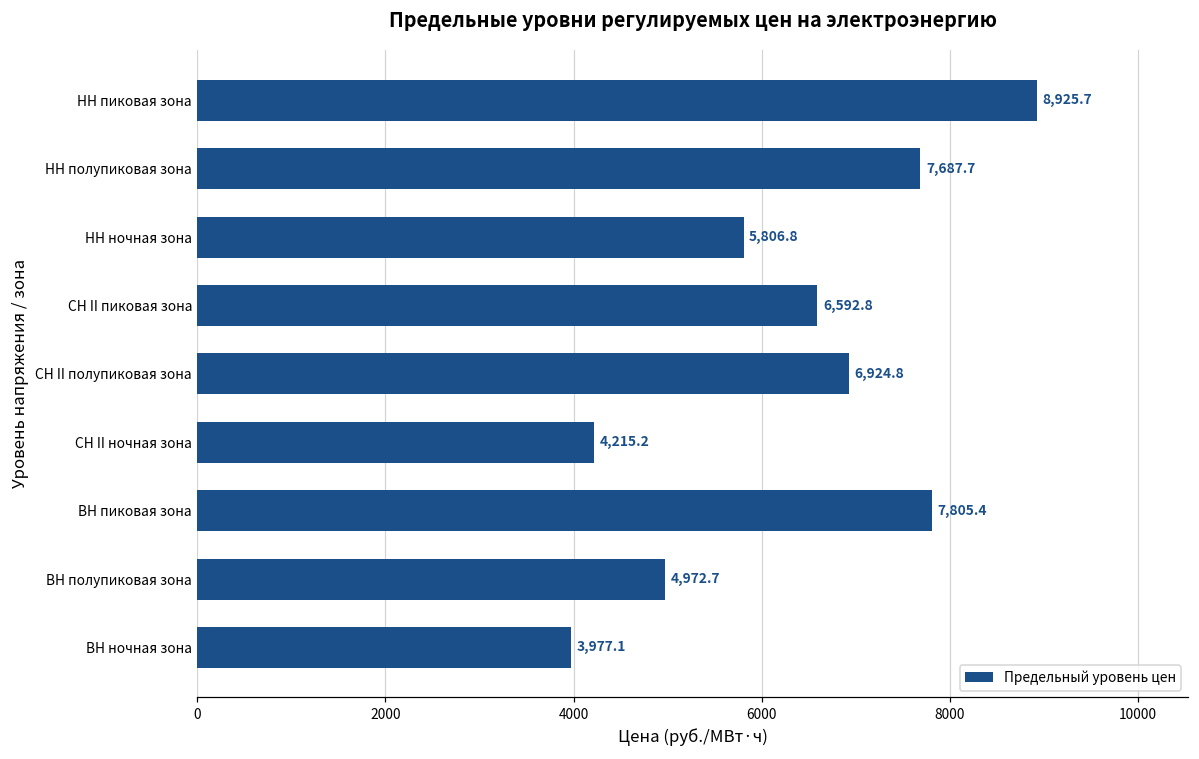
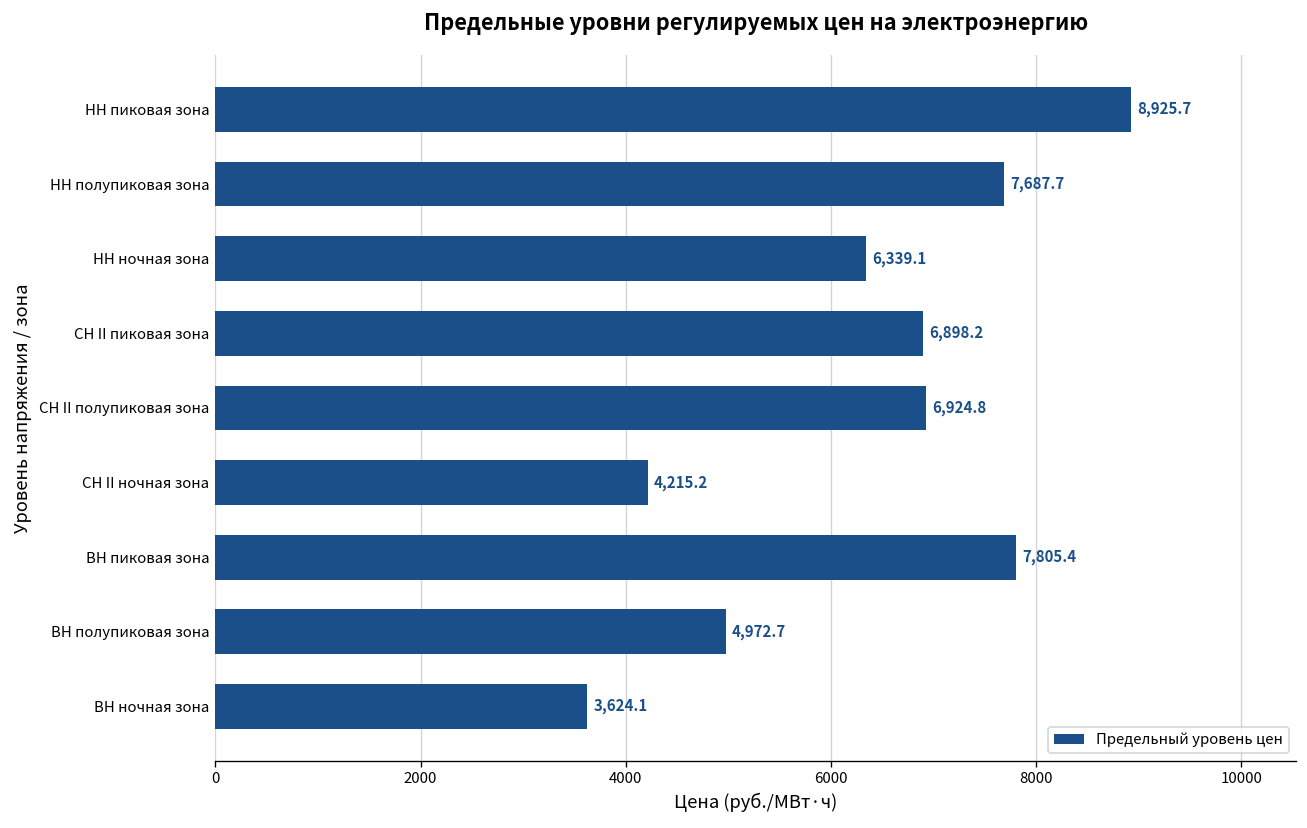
НН ночная зона: 5,806.8 -> 6,339.1
СН II пиковая зона: 6,592.8 -> 6,898.2
ВН ночная зона: 3,977.1 -> 3,624.1
